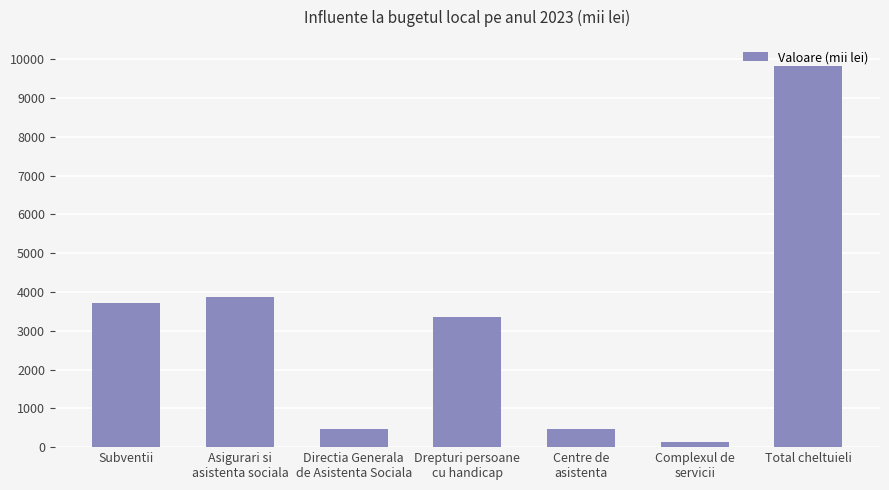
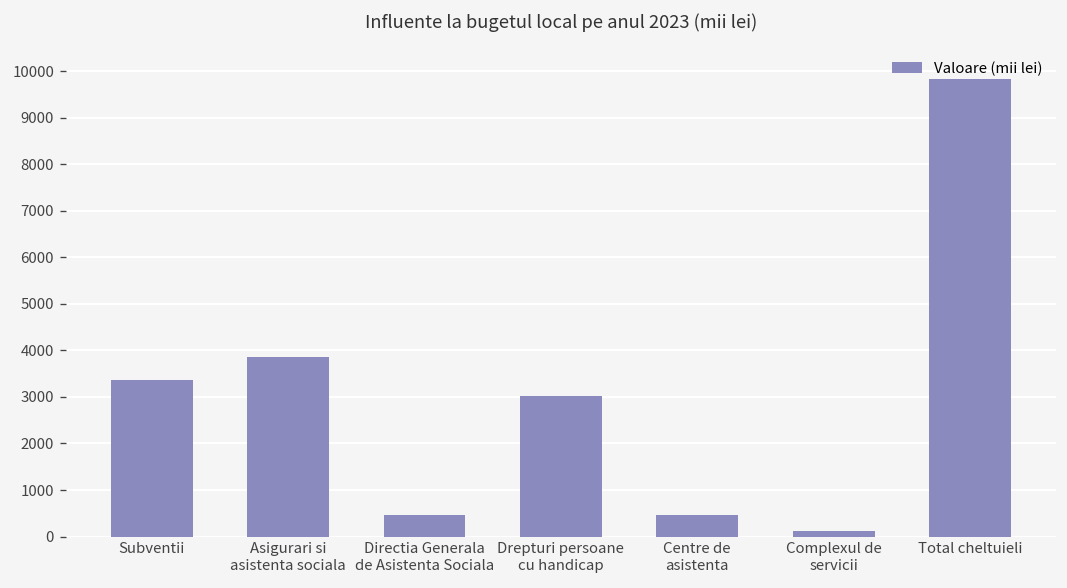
Subventii: 3700 -> 3400
Drepturi persoane cu handicap: 3400 -> 3000
